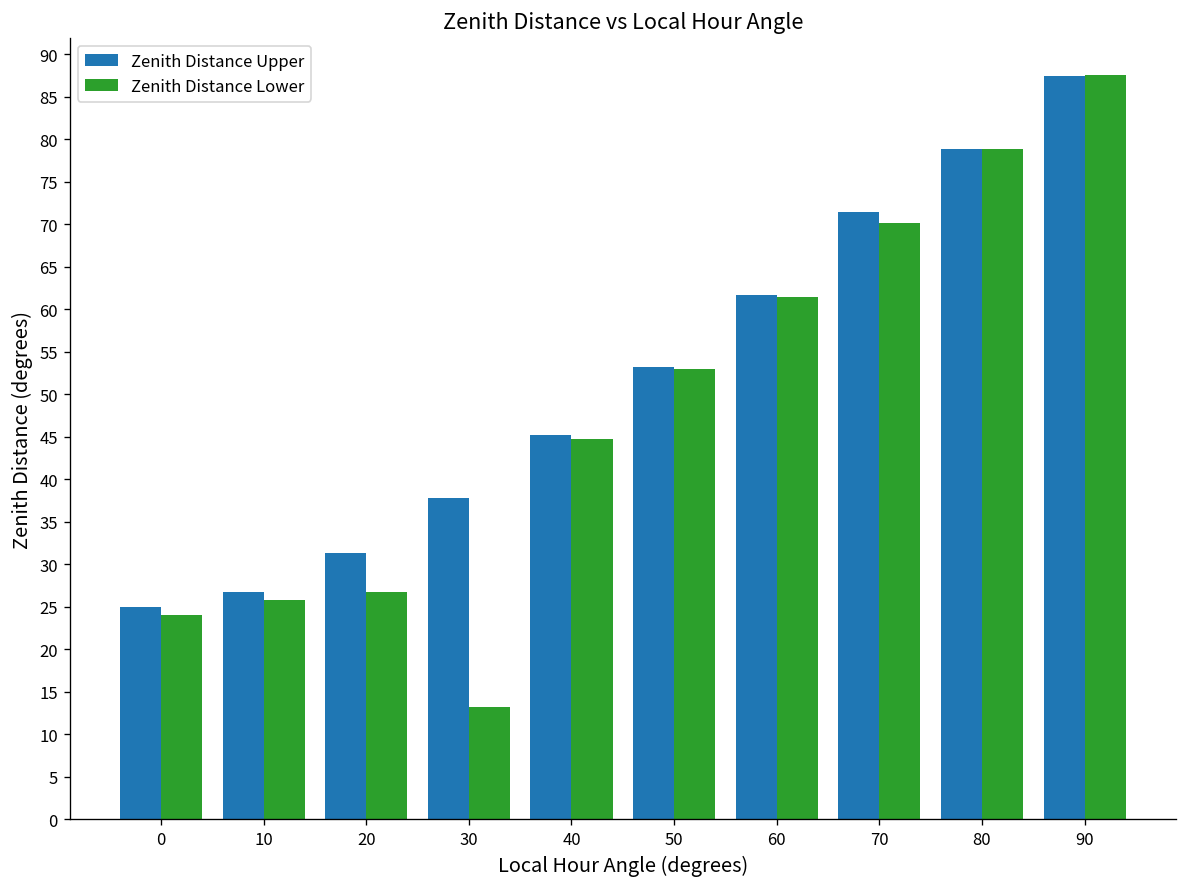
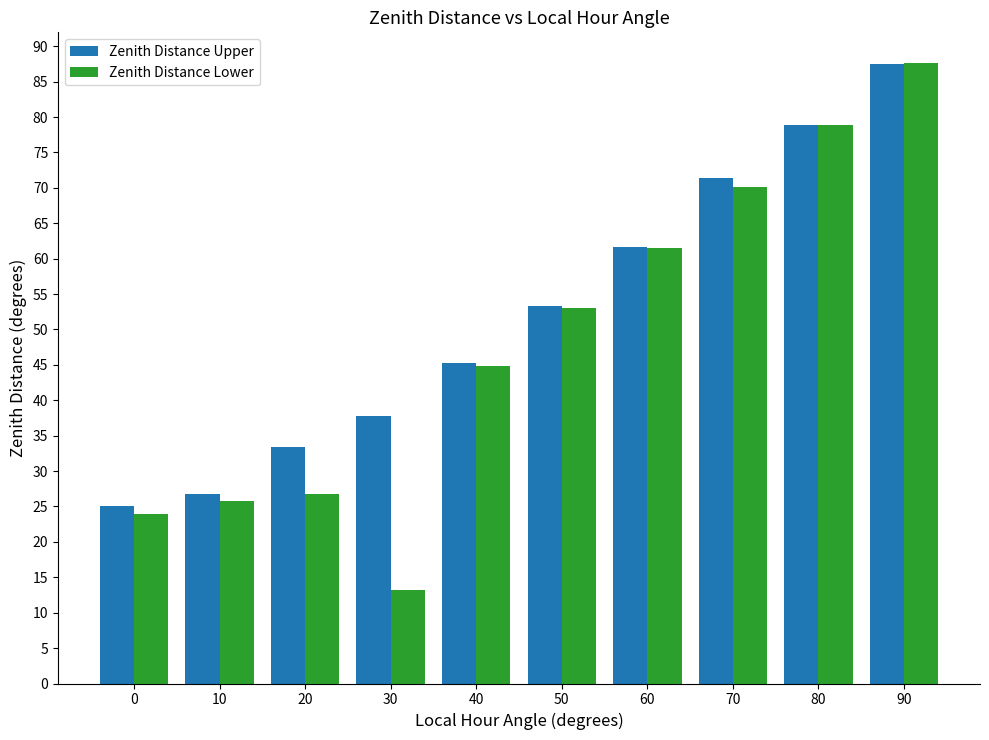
Zenith Distance Upper, 20: 31 -> 33
